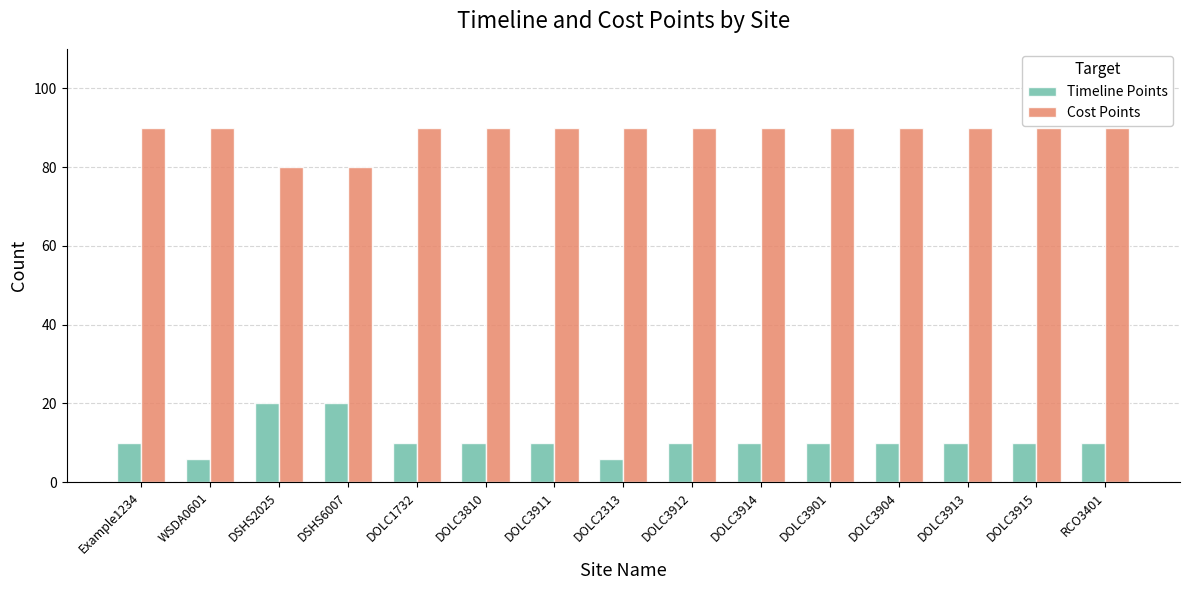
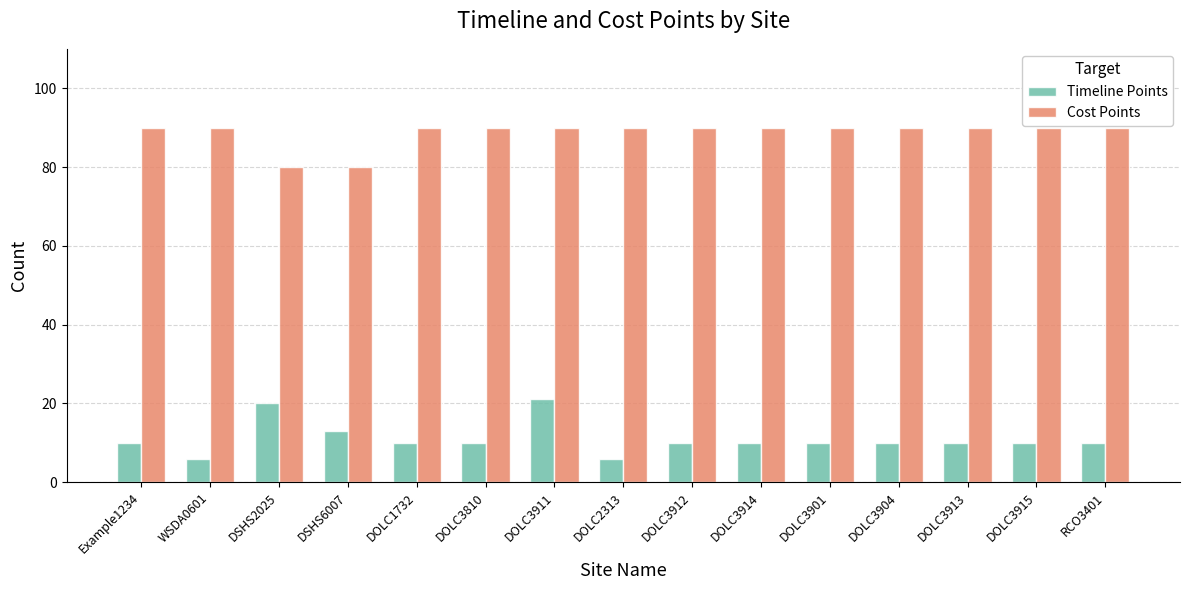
Timeline Points, DSHS6007: 20 -> 13
Timeline Points, DOLC3911: 10 -> 21
